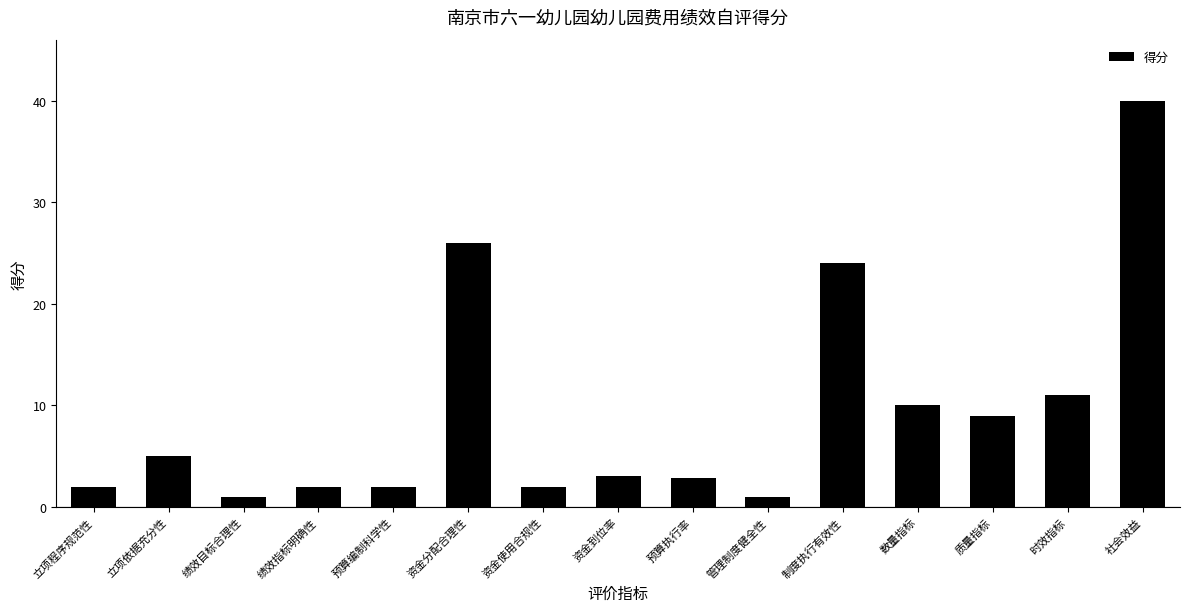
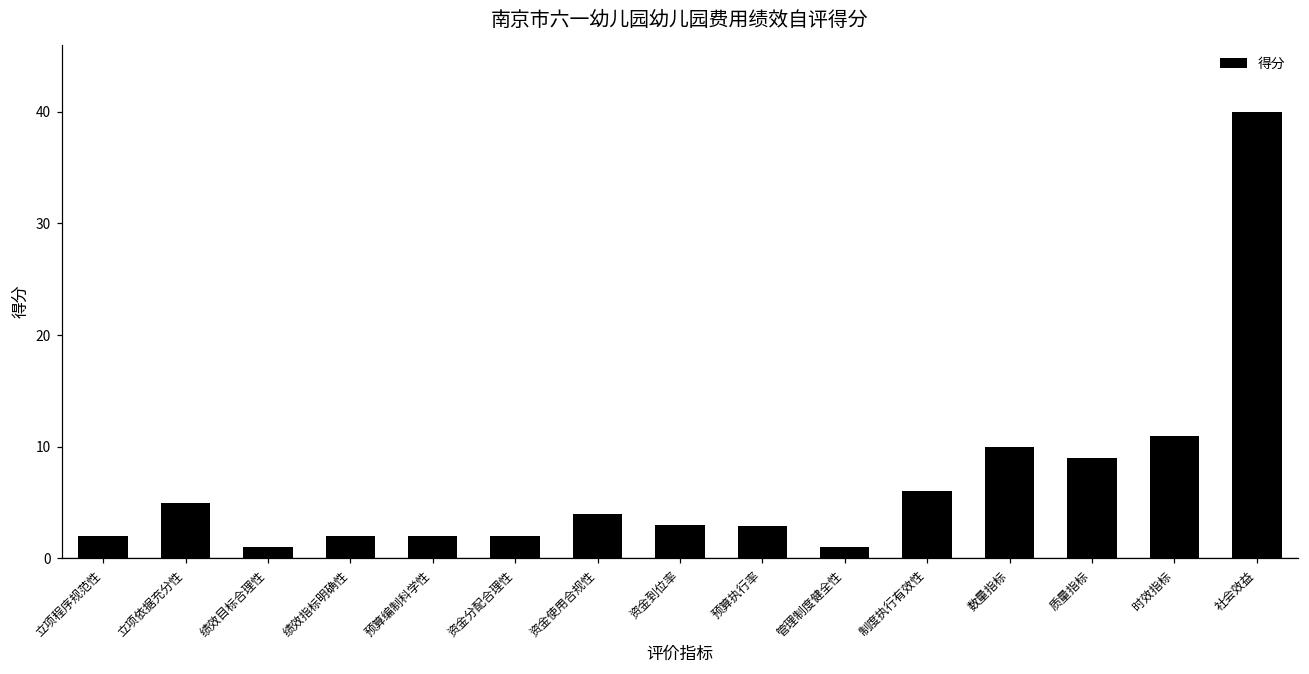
资金分配合理性: 26 -> 2
资金使用合规性: 2 -> 4
制度执行有效性: 24 -> 6
